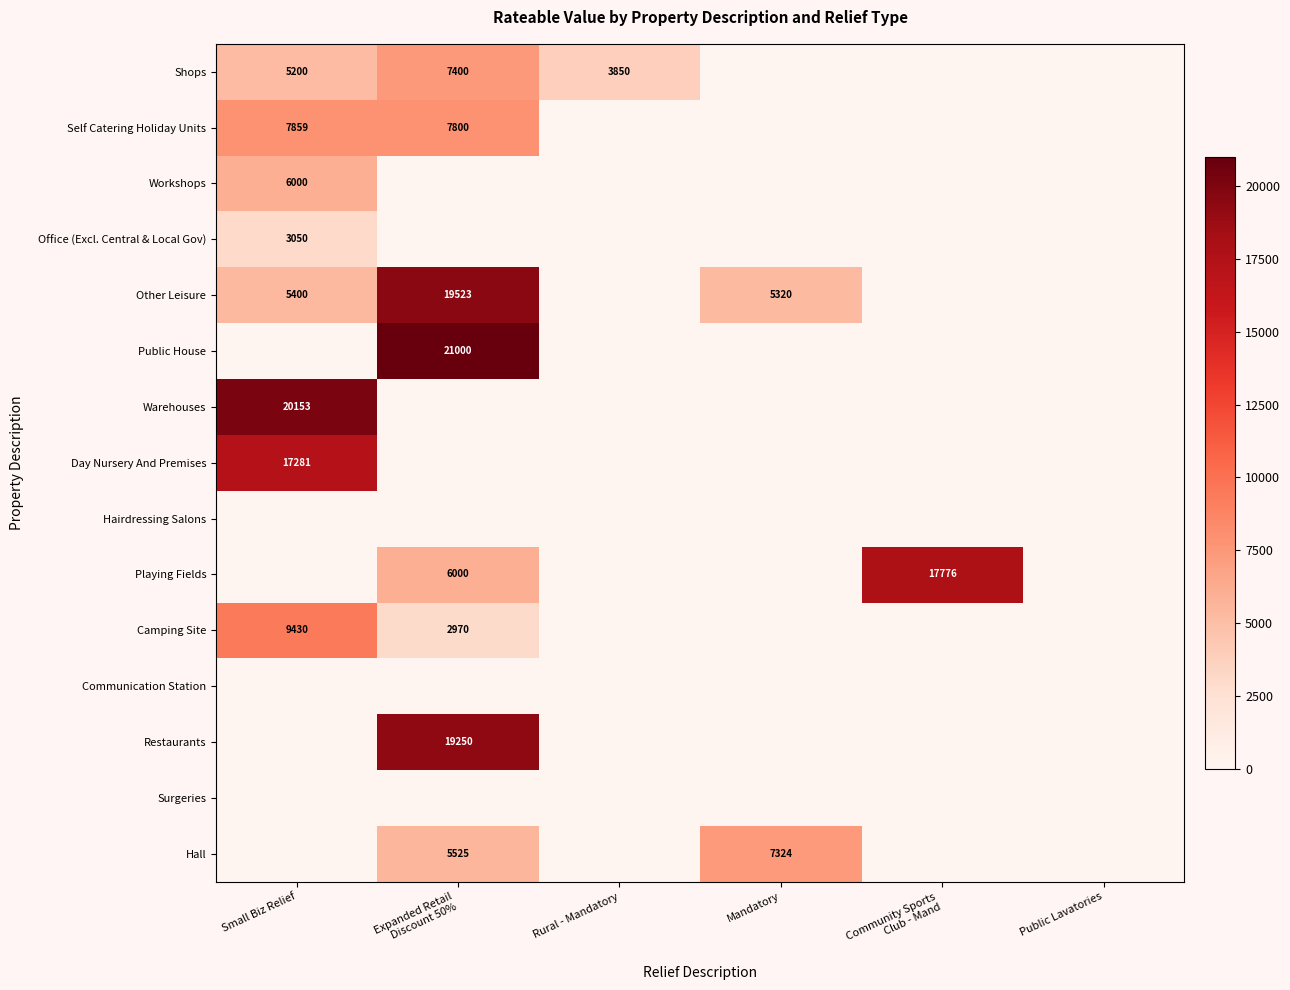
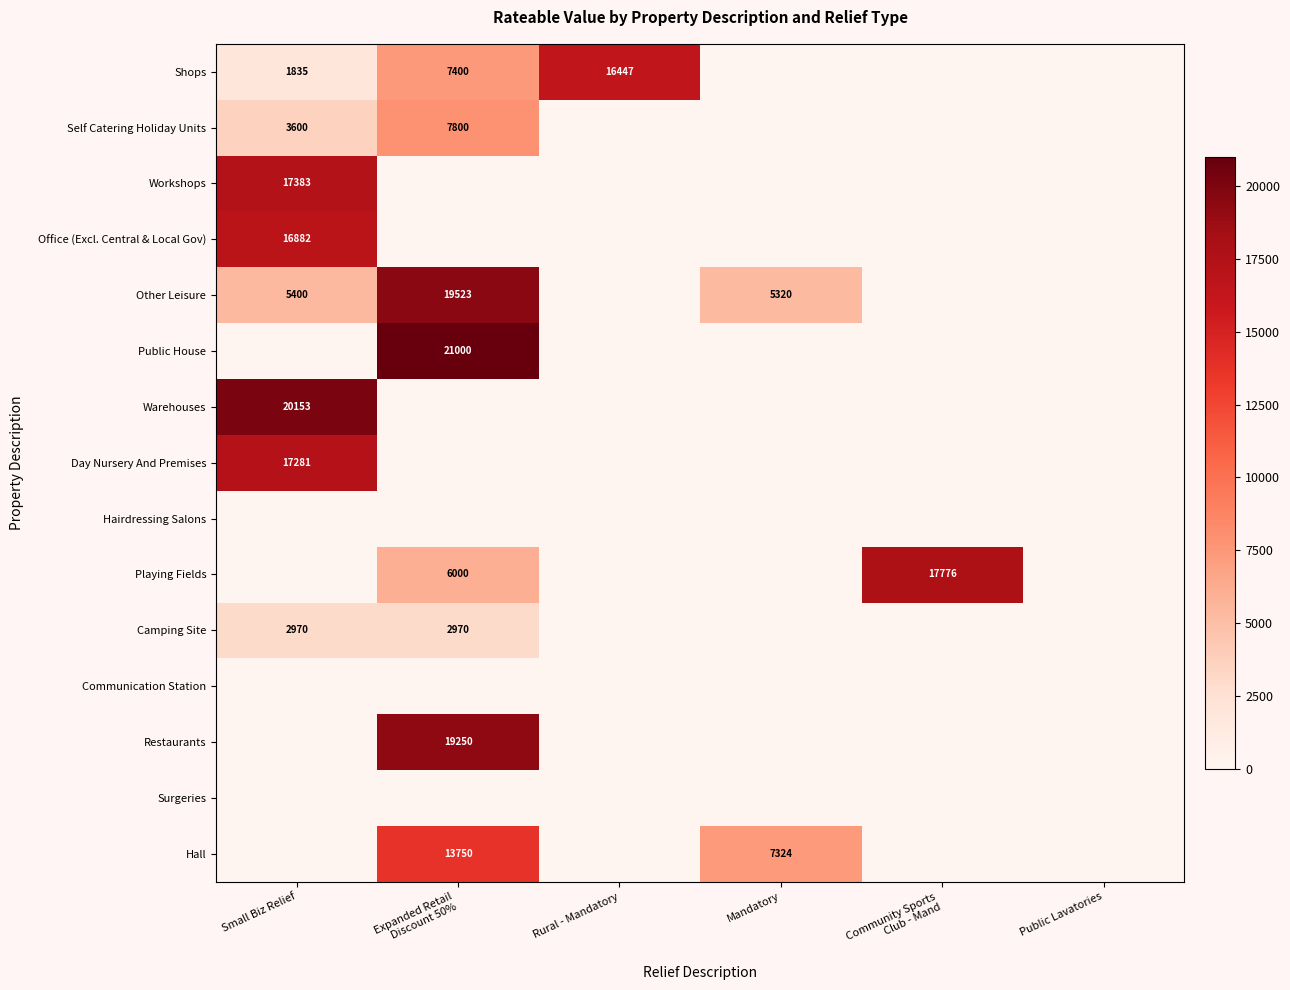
Shops, Small Biz Relief: 5200 -> 1835
Shops, Rural - Mandatory: 3850 -> 16447
Self Catering Holiday Units, Small Biz Relief: 7859 -> 3600
Workshops, Small Biz Relief: 6000 -> 17383
Office (Excl. Central & Local Gov), Small Biz Relief: 3050 -> 16882
Camping Site, Small Biz Relief: 9430 -> 2970
Hall, Expanded Retail Discount 50%: 5525 -> 13750
